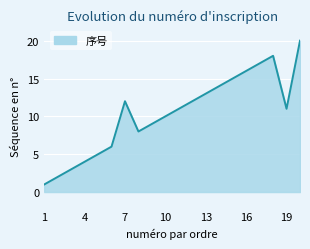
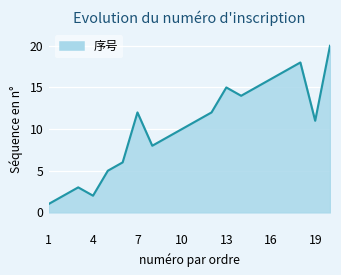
4: 4 -> 2
13: 13 -> 15
